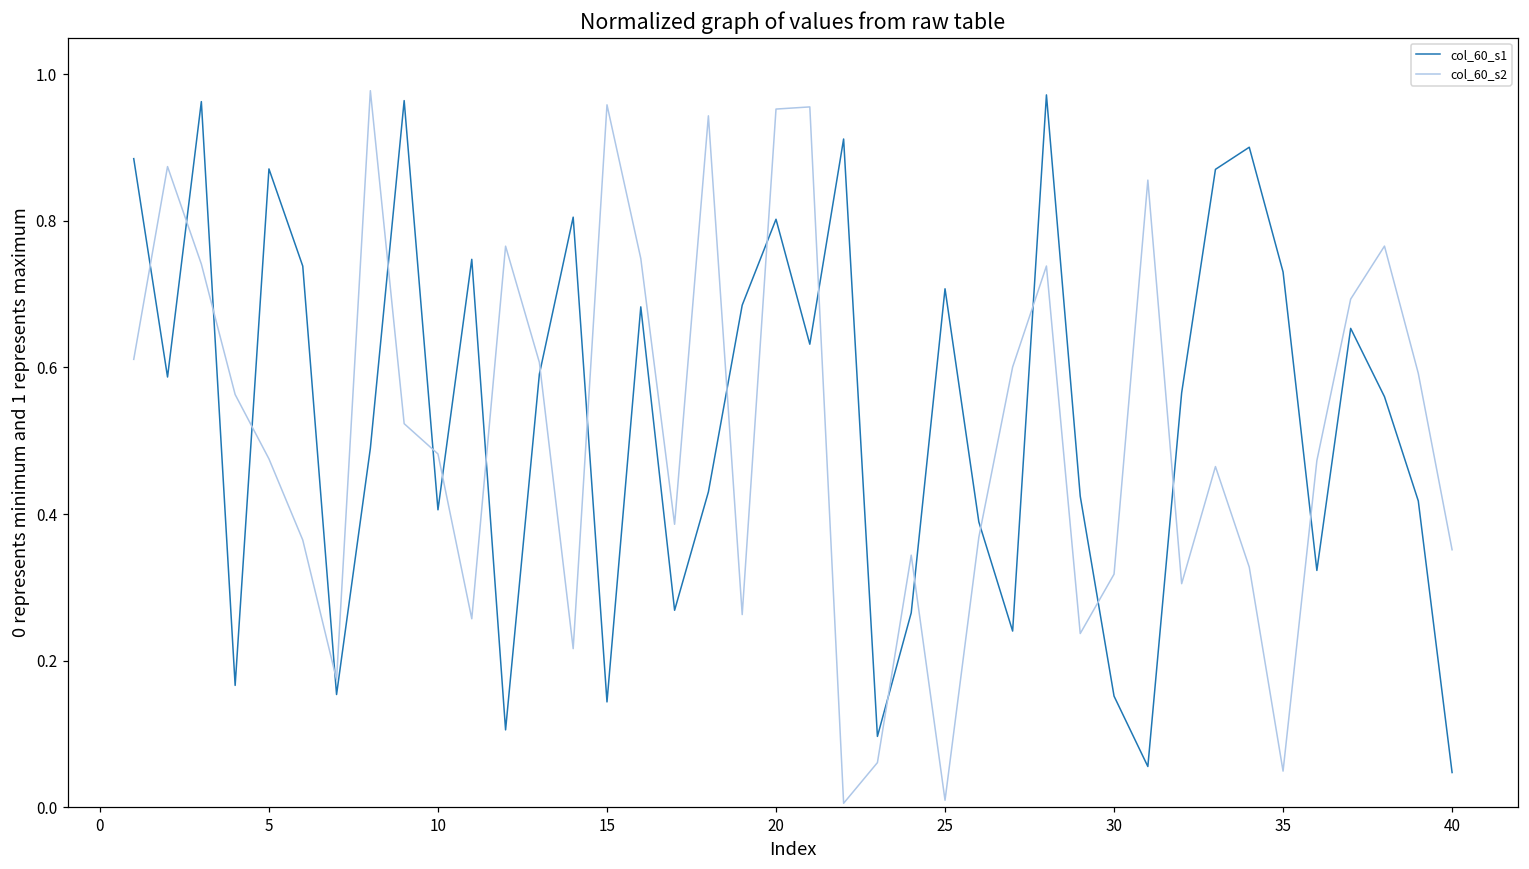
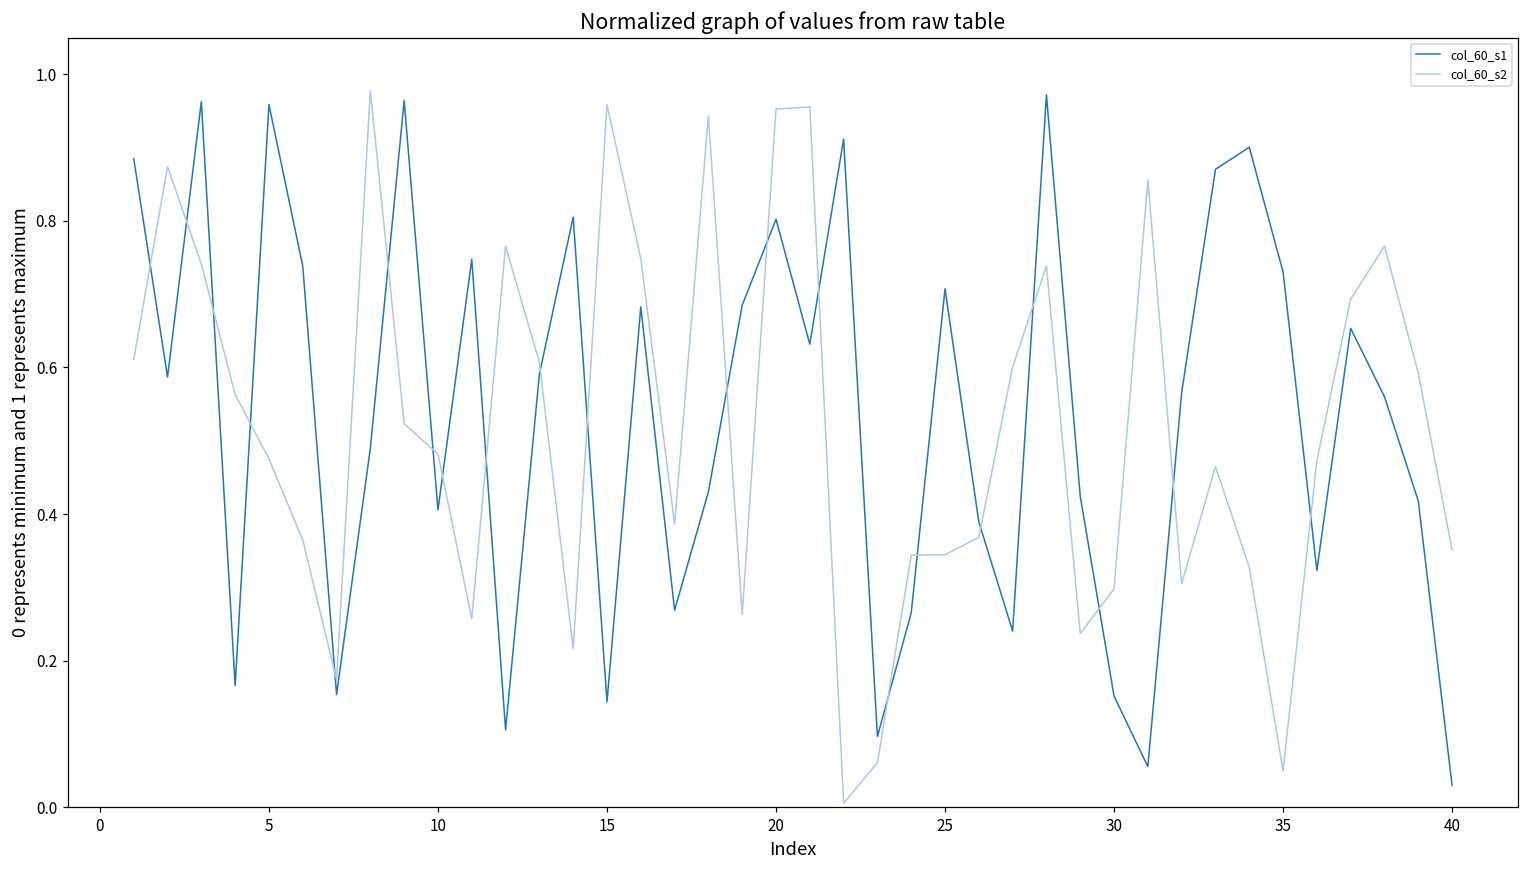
col_60_s1, 5: 0.87 -> 0.96
col_60_s2, 25: 0.01 -> 0.34
col_60_s2, 30: 0.32 -> 0.30
col_60_s1, 40: 0.05 -> 0.03
